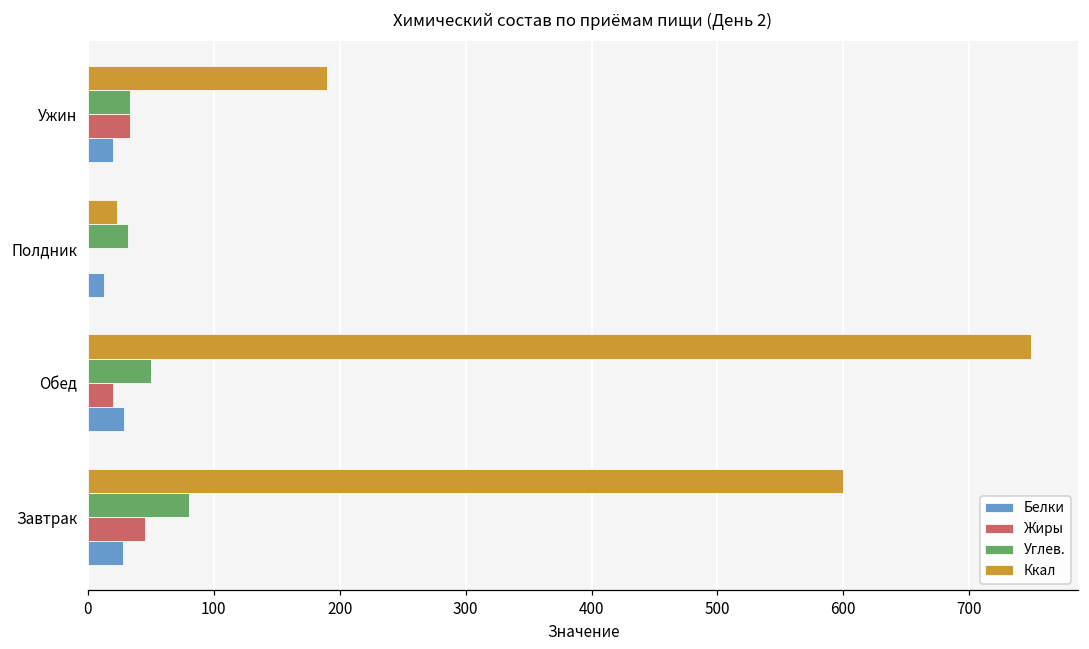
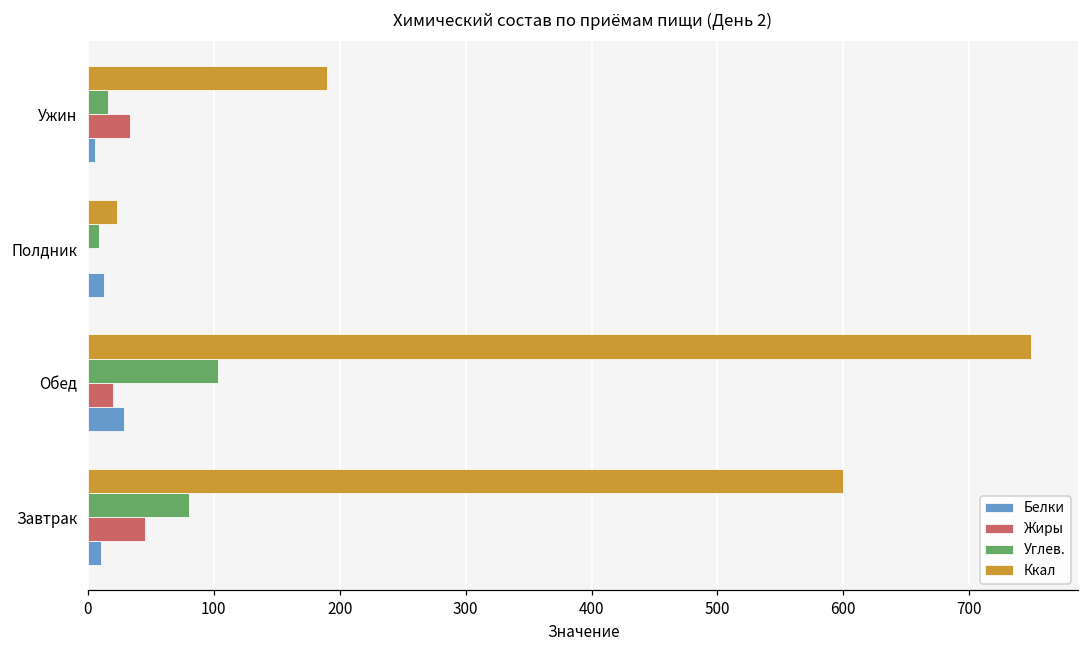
Углев., Ужин: 34 -> 16
Белки, Ужин: 20 -> 5
Углев., Полдник: 31 -> 9
Углев., Обед: 50 -> 104
Белки, Завтрак: 28 -> 10
